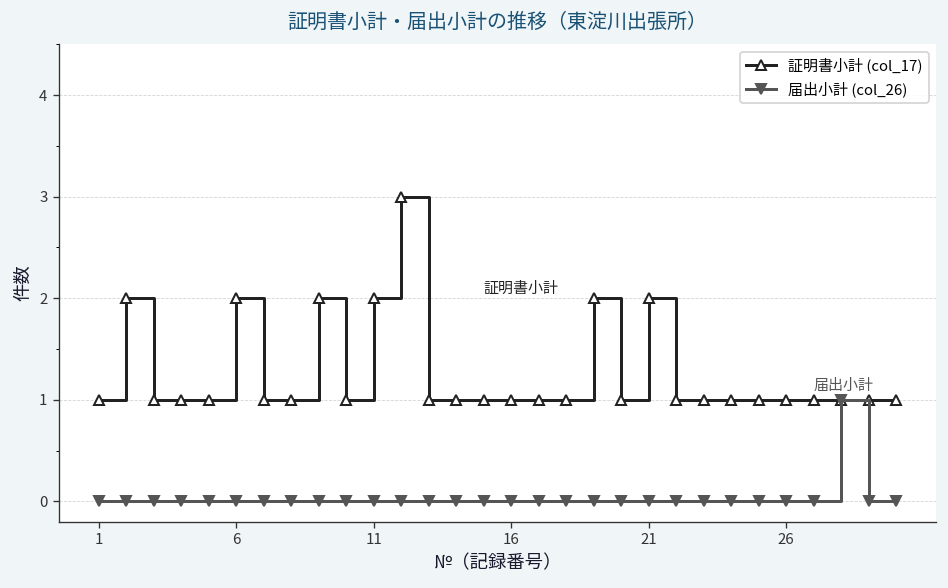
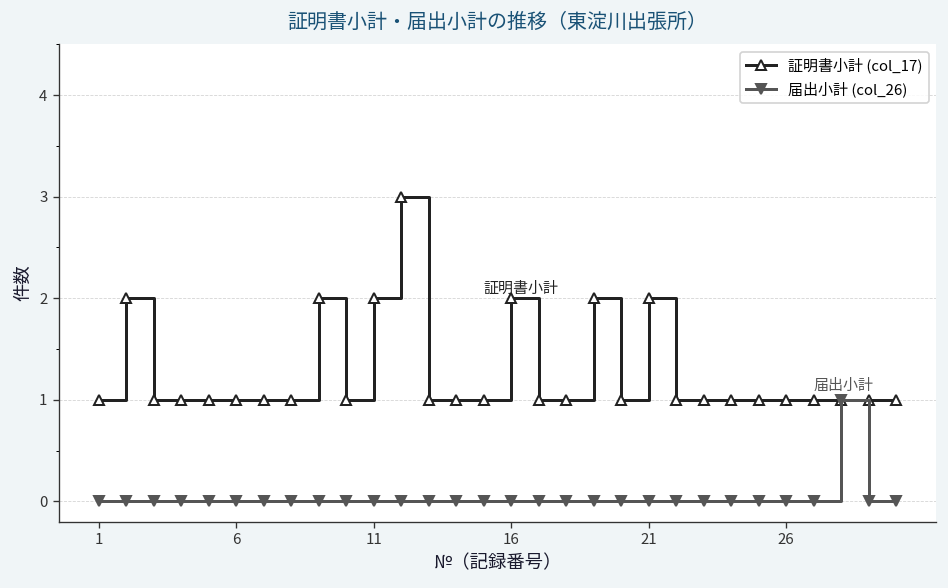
証明書小計 (col_17), 6: 2 -> 1
証明書小計 (col_17), 16: 1 -> 2
